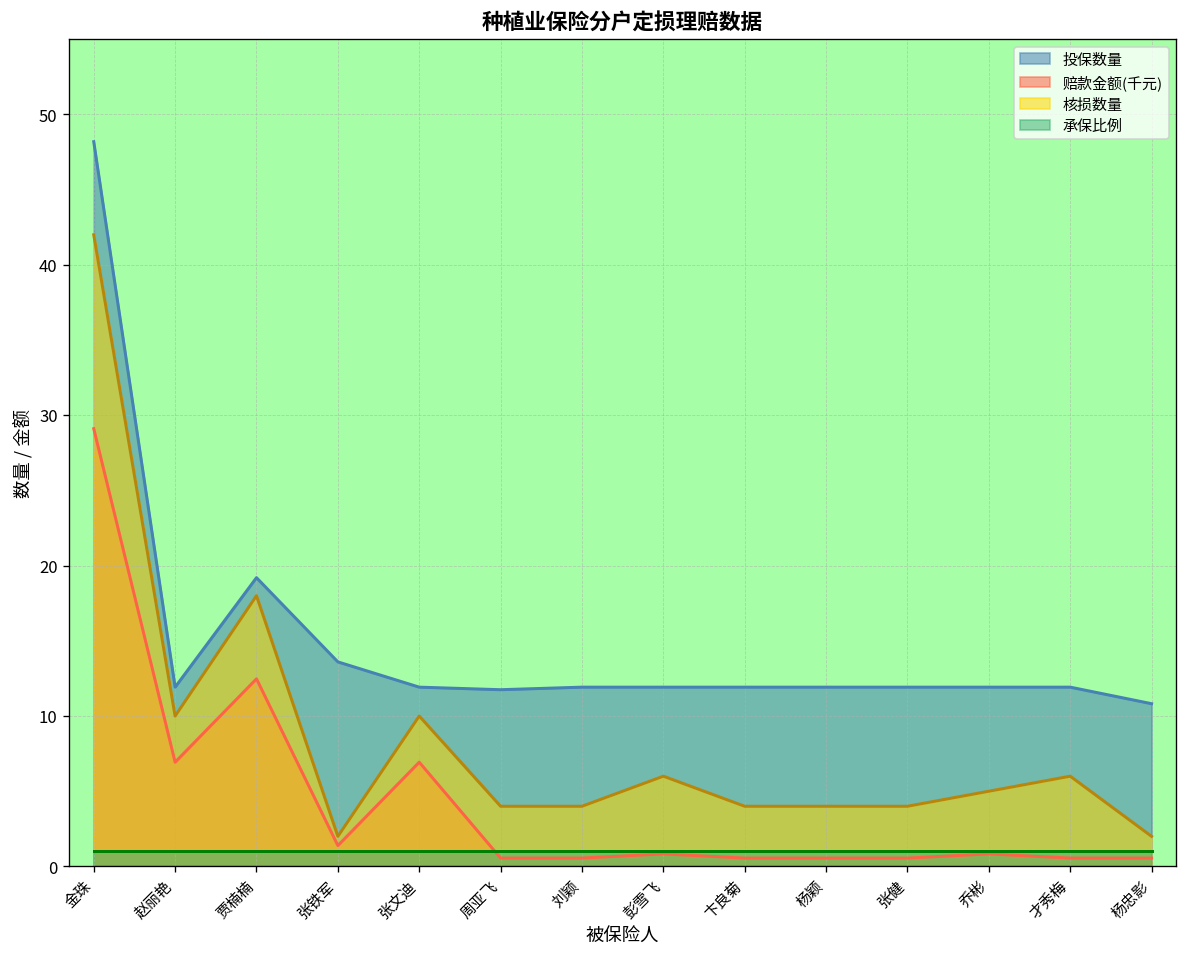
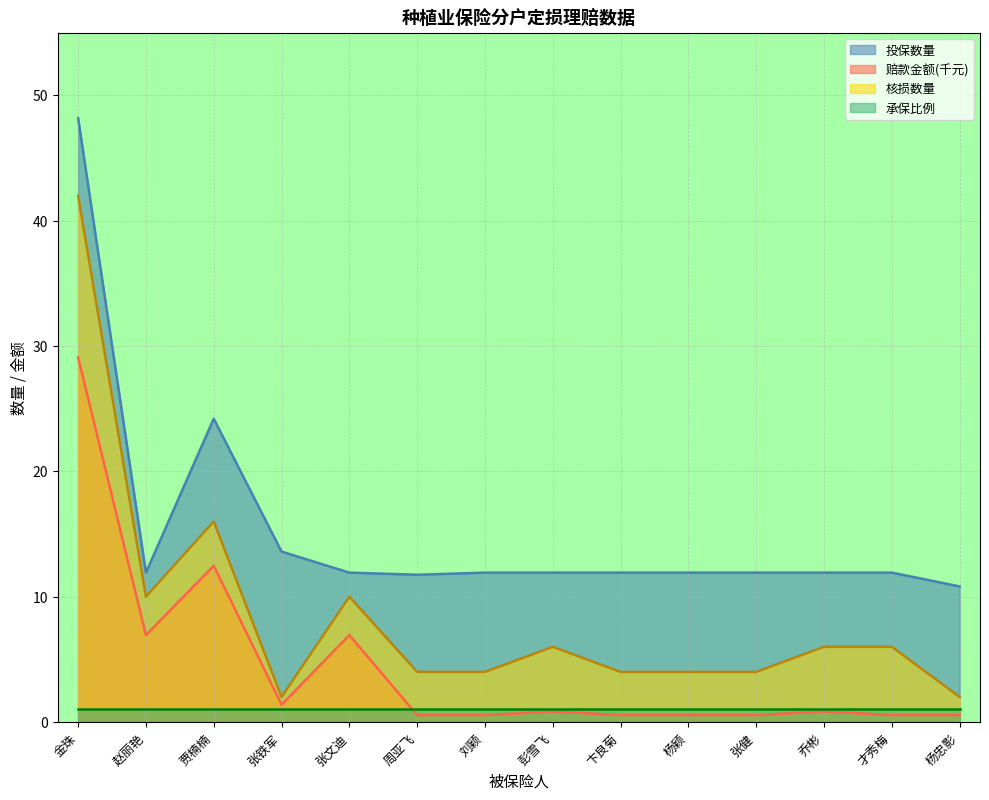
投保数量, 贾楠楠: 19.2 -> 24.2
核损数量, 贾楠楠: 18 -> 16
核损数量, 乔彬: 5 -> 6
